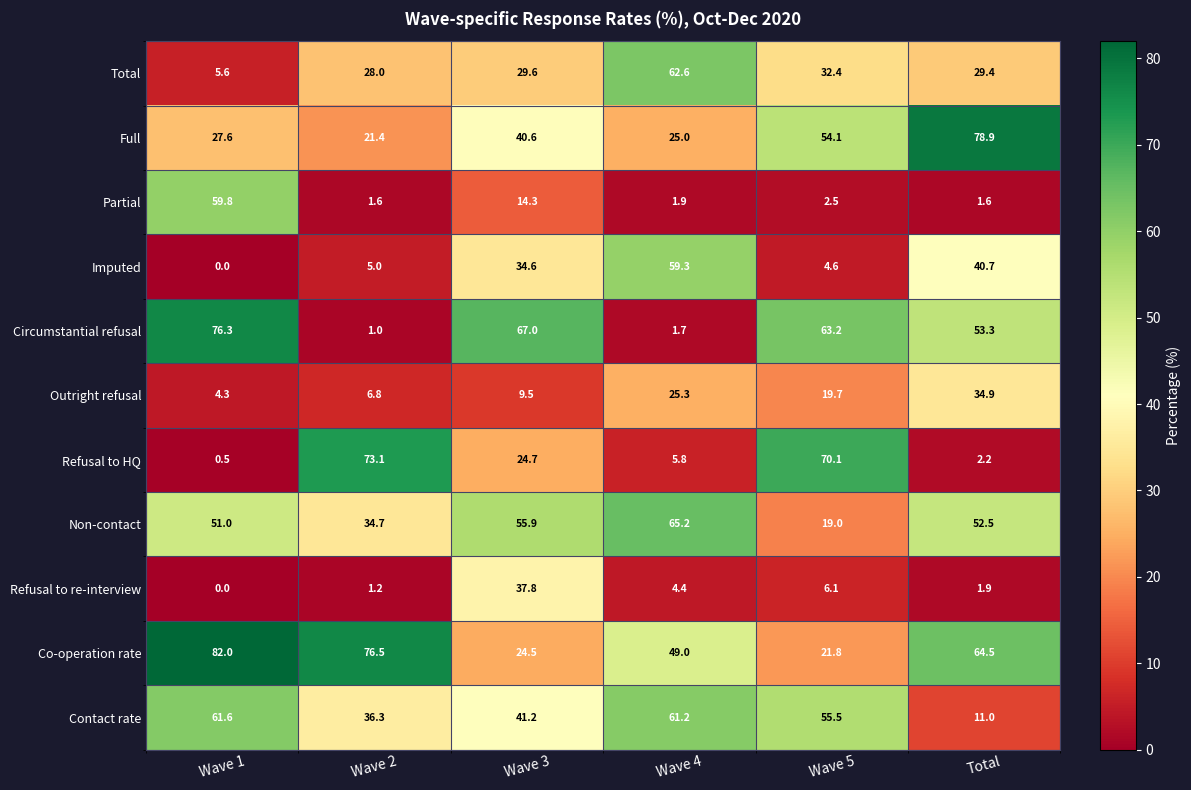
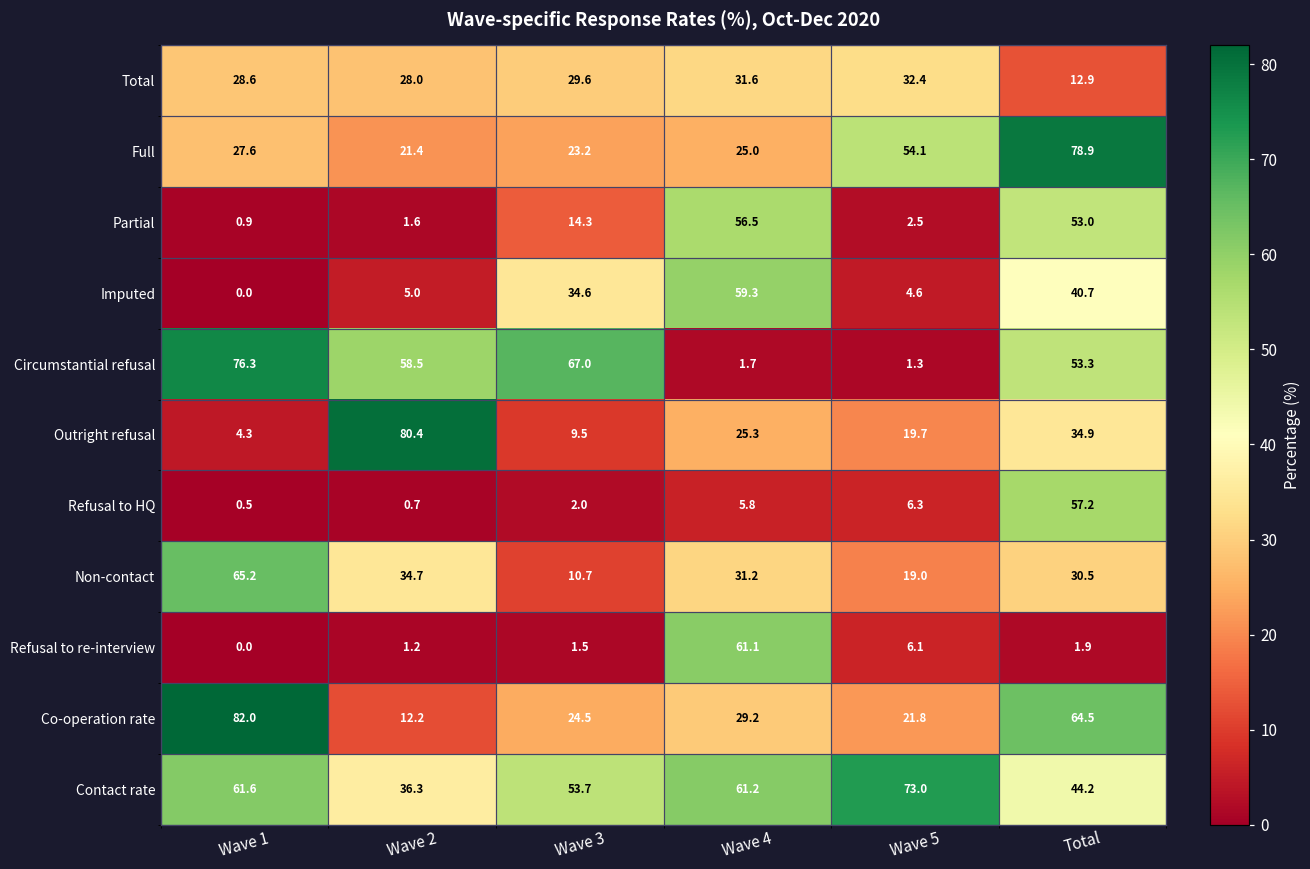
Total, Wave 1: 5.6 -> 28.6
Total, Wave 4: 62.6 -> 31.6
Total, Total: 29.4 -> 12.9
Full, Wave 3: 40.6 -> 23.2
Partial, Wave 1: 59.8 -> 0.9
Partial, Wave 4: 1.9 -> 56.5
Partial, Total: 1.6 -> 53.0
Circumstantial refusal, Wave 2: 1.0 -> 58.5
Circumstantial refusal, Wave 5: 63.2 -> 1.3
Outright refusal, Wave 2: 6.8 -> 80.4
Refusal to HQ, Wave 2: 73.1 -> 0.7
Refusal to HQ, Wave 3: 24.7 -> 2.0
Refusal to HQ, Wave 5: 70.1 -> 6.3
Refusal to HQ, Total: 2.2 -> 57.2
Non-contact, Wave 1: 51.0 -> 65.2
Non-contact, Wave 3: 55.9 -> 10.7
Non-contact, Wave 4: 65.2 -> 31.2
Non-contact, Total: 52.5 -> 30.5
Refusal to re-interview, Wave 3: 37.8 -> 1.5
Refusal to re-interview, Wave 4: 4.4 -> 61.1
Co-operation rate, Wave 2: 76.5 -> 12.2
Co-operation rate, Wave 4: 49.0 -> 29.2
Contact rate, Wave 3: 41.2 -> 53.7
Contact rate, Wave 5: 55.5 -> 73.0
Contact rate, Total: 11.0 -> 44.2
